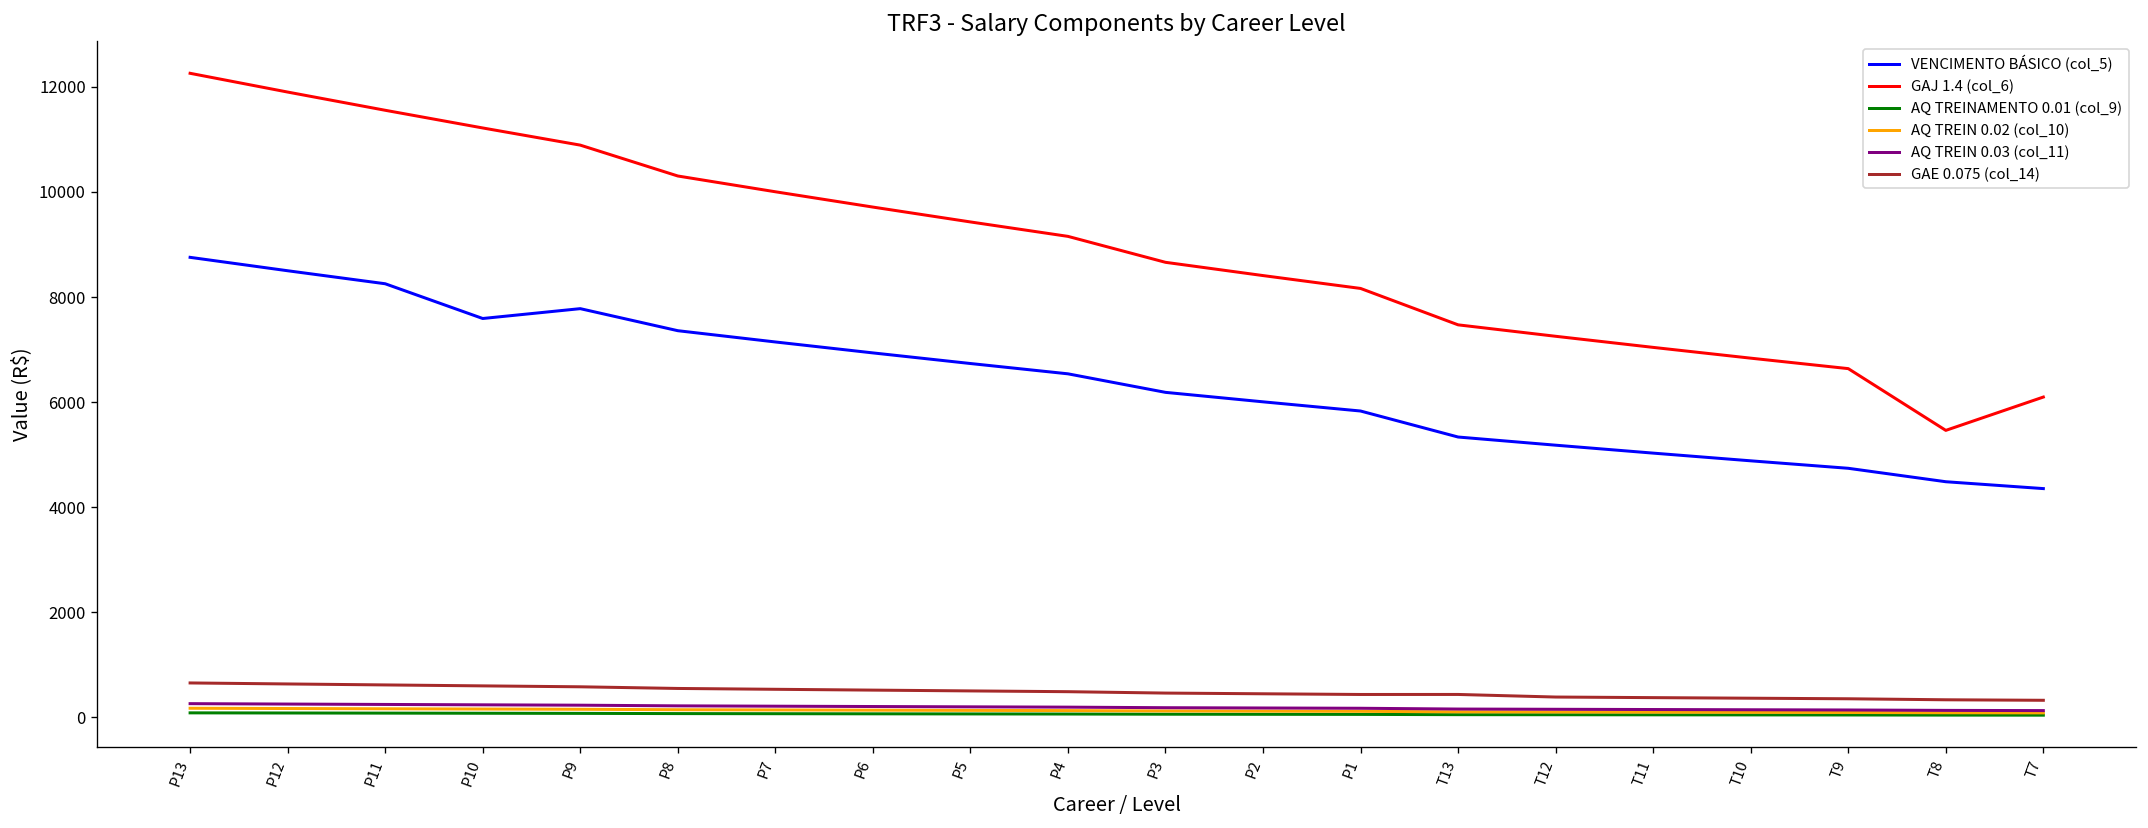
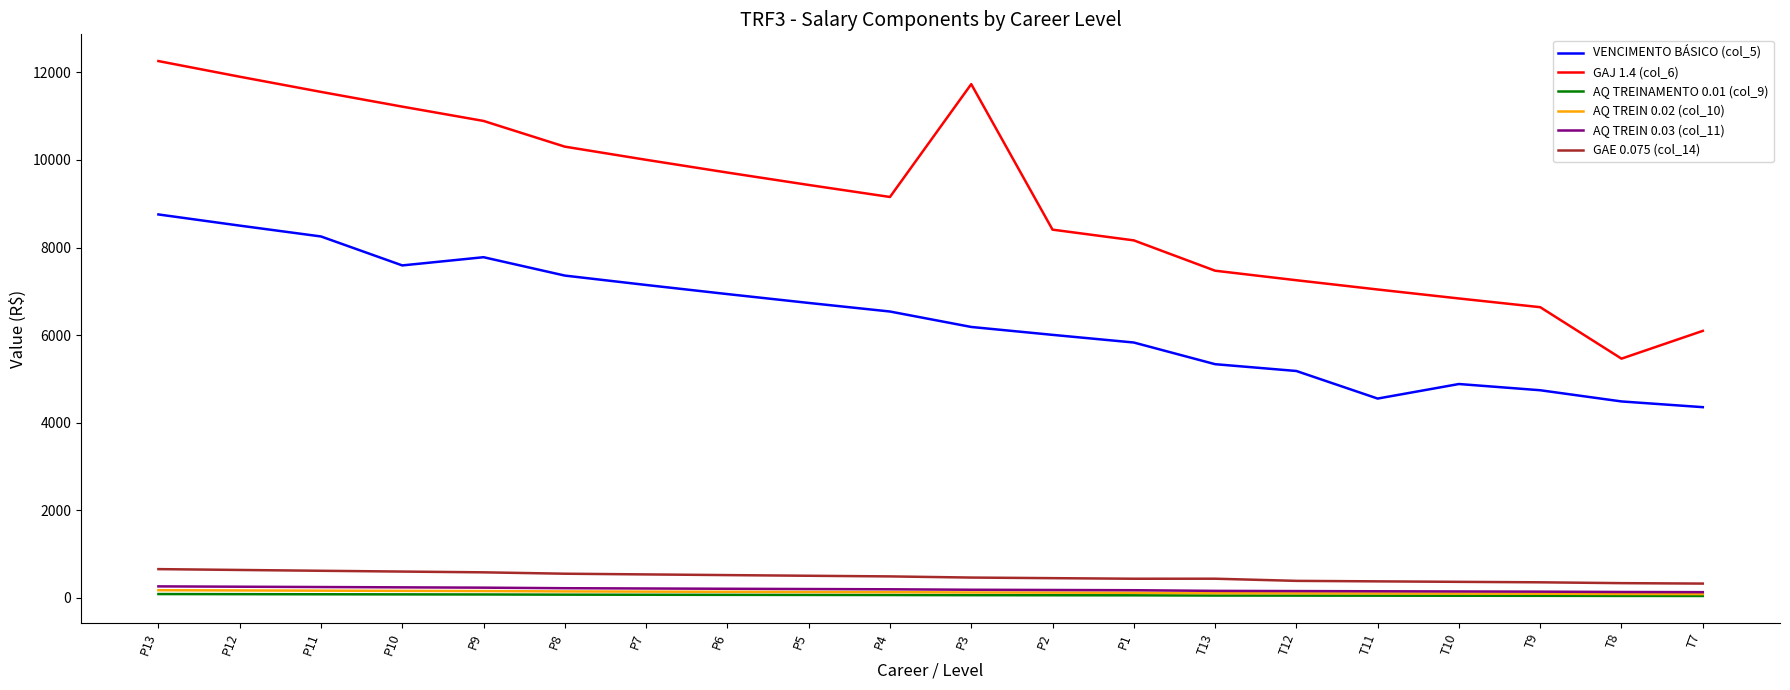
GAJ 1.4 (col_6), P3: 8700 -> 11700
VENCIMENTO BÁSICO (col_5), T11: 5000 -> 4600
